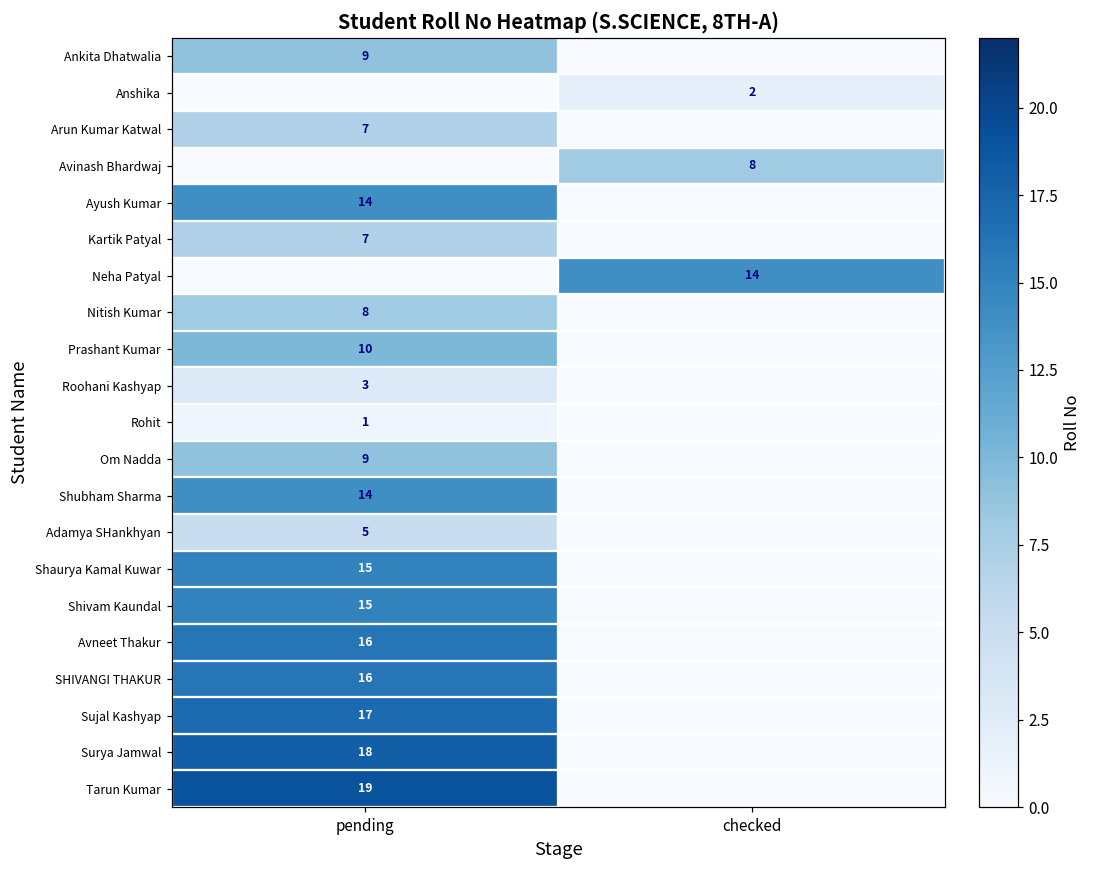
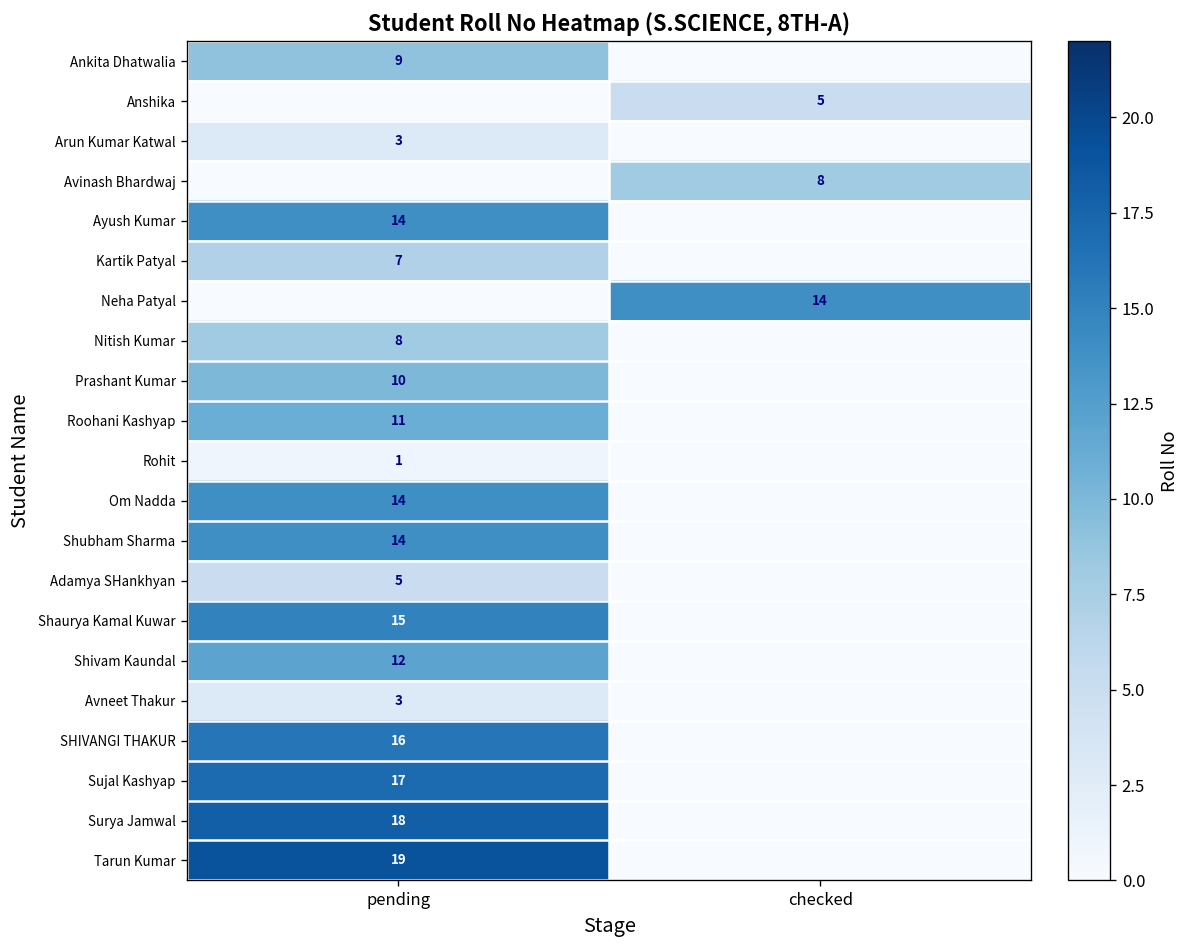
Anshika, checked: 2 -> 5
Arun Kumar Katwal, pending: 7 -> 3
Roohani Kashyap, pending: 3 -> 11
Om Nadda, pending: 9 -> 14
Shivam Kaundal, pending: 15 -> 12
Avneet Thakur, pending: 16 -> 3
